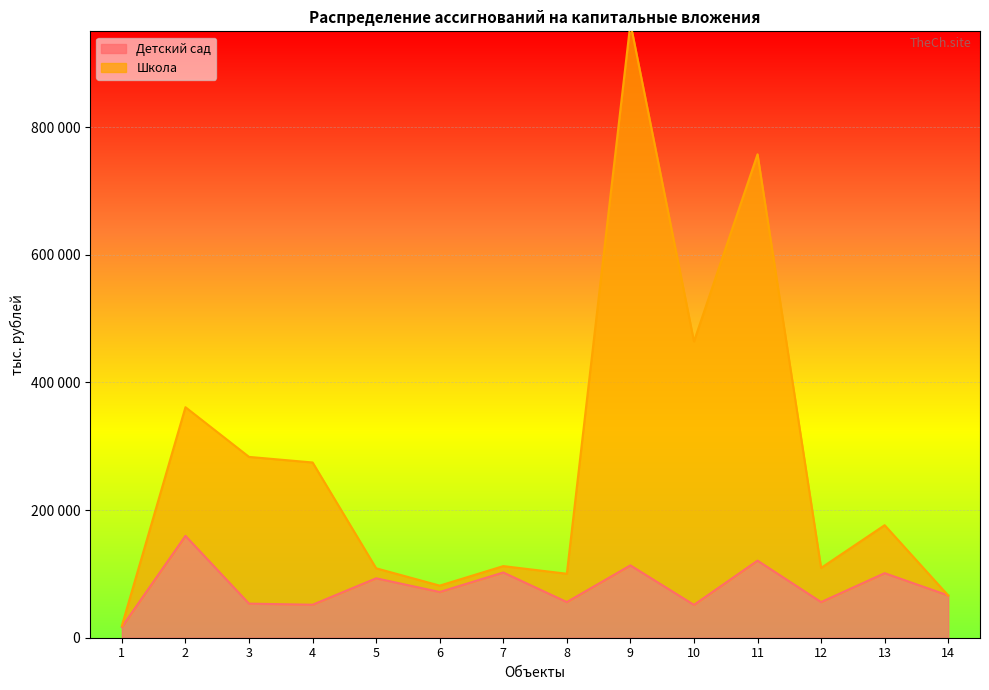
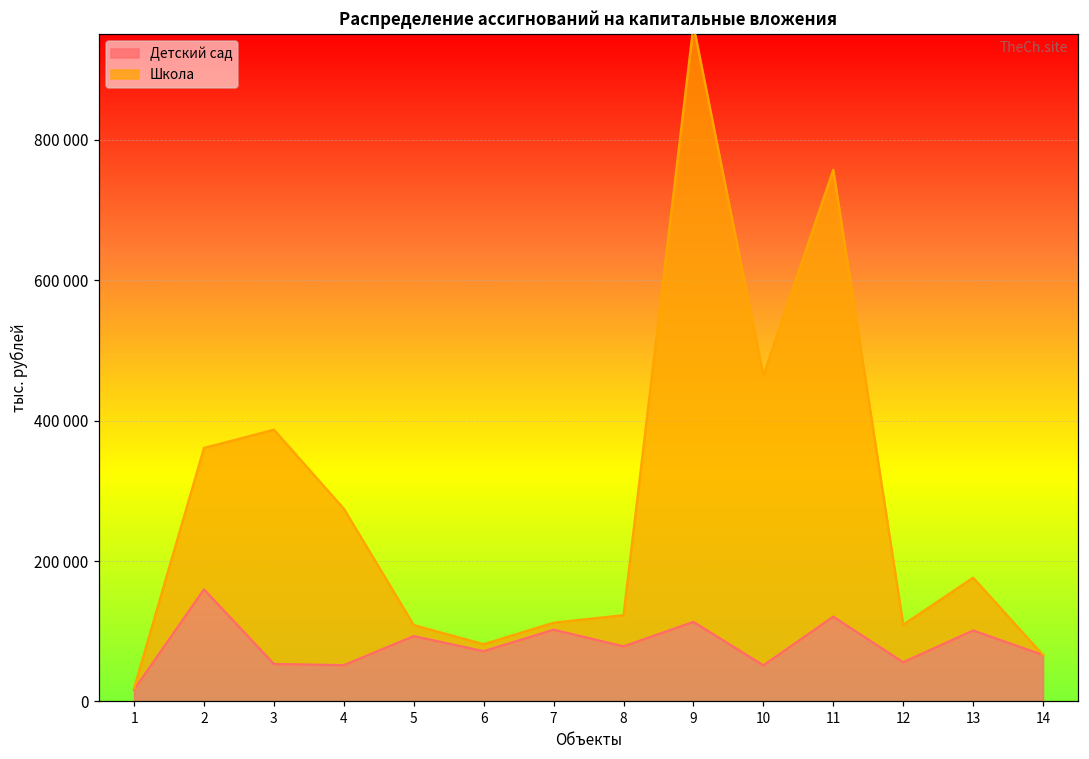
Школа, 3: 230000 -> 330000
Детский сад, 8: 60000 -> 80000
